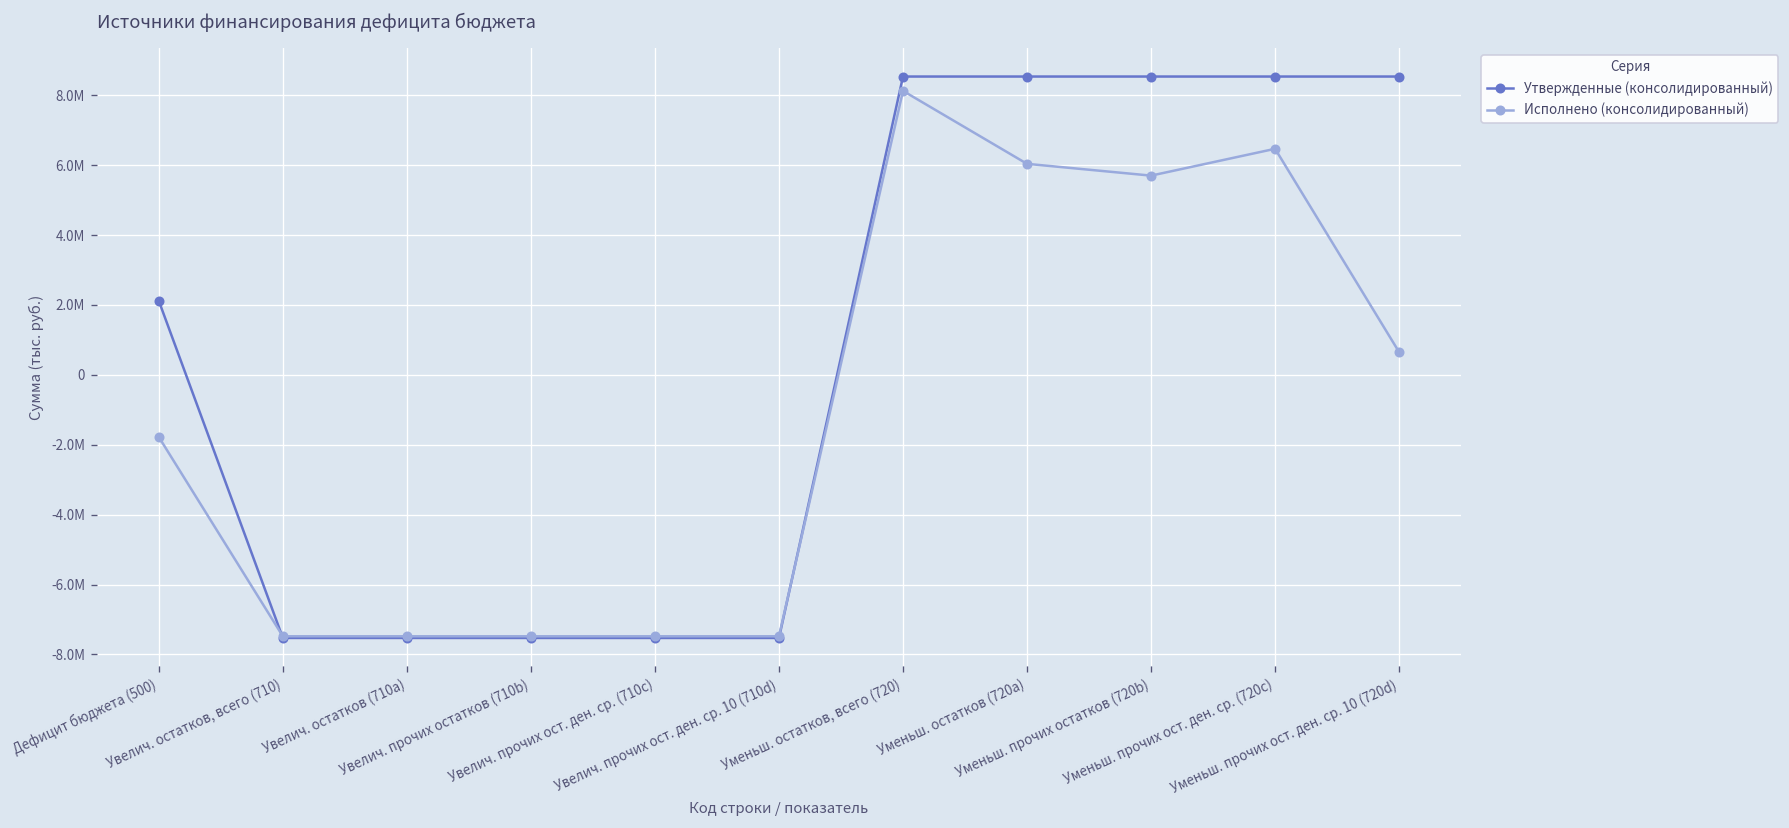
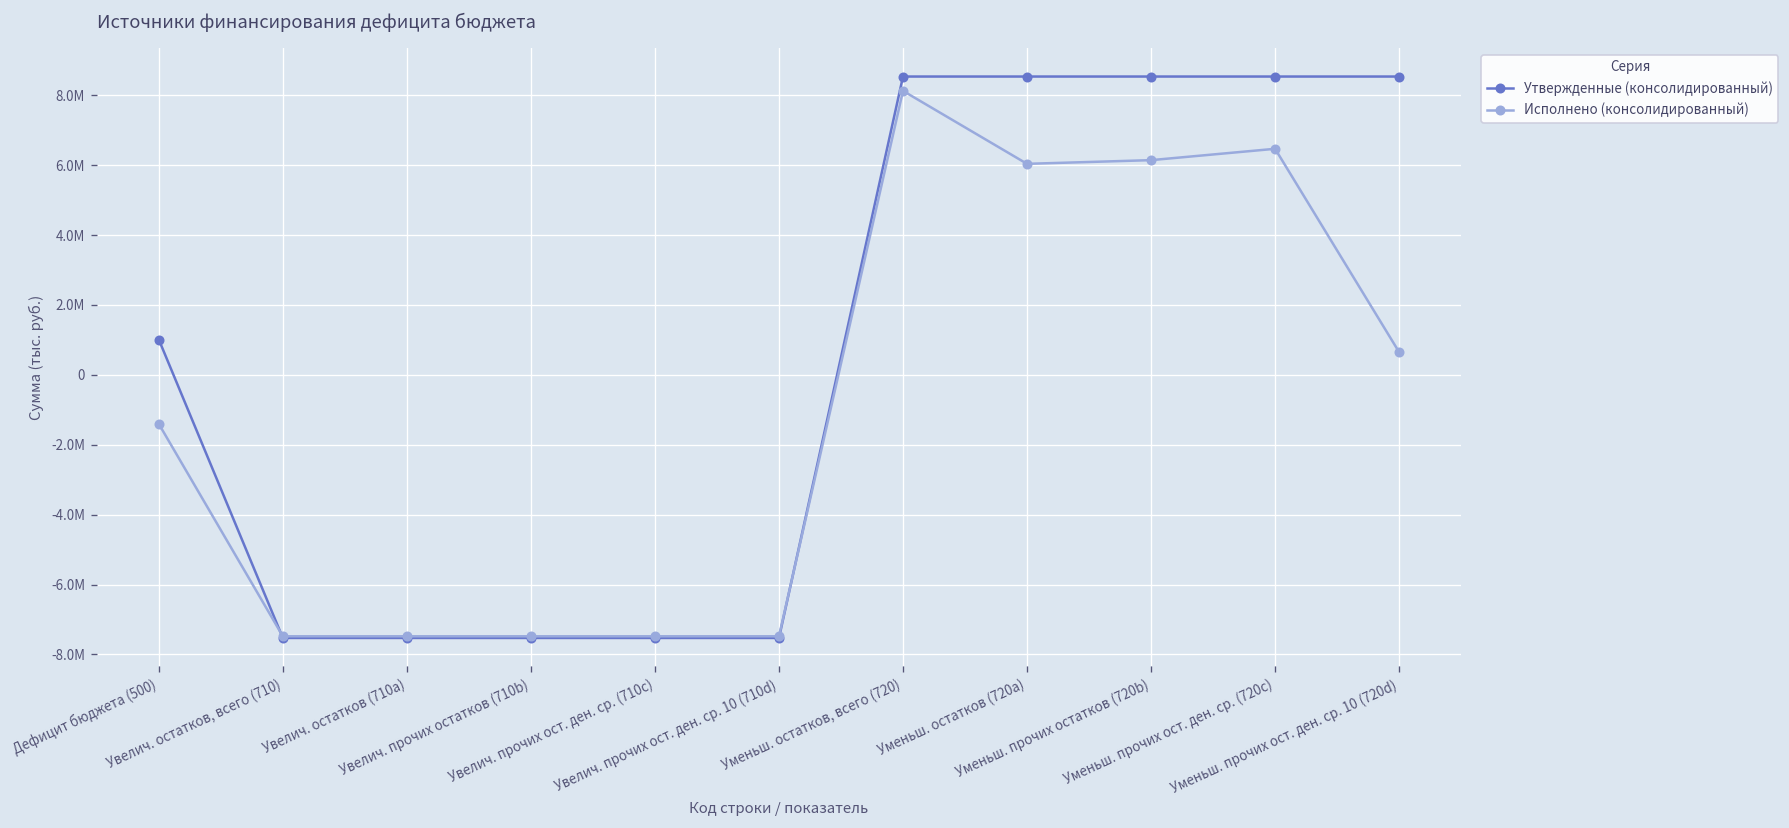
Утвержденные (консолидированный), Дефицит бюджета (500): 2100000 -> 1000000
Исполнено (консолидированный), Дефицит бюджета (500): -1800000 -> -1400000
Исполнено (консолидированный), Уменьш. прочих остатков (720b): 5700000 -> 6100000
